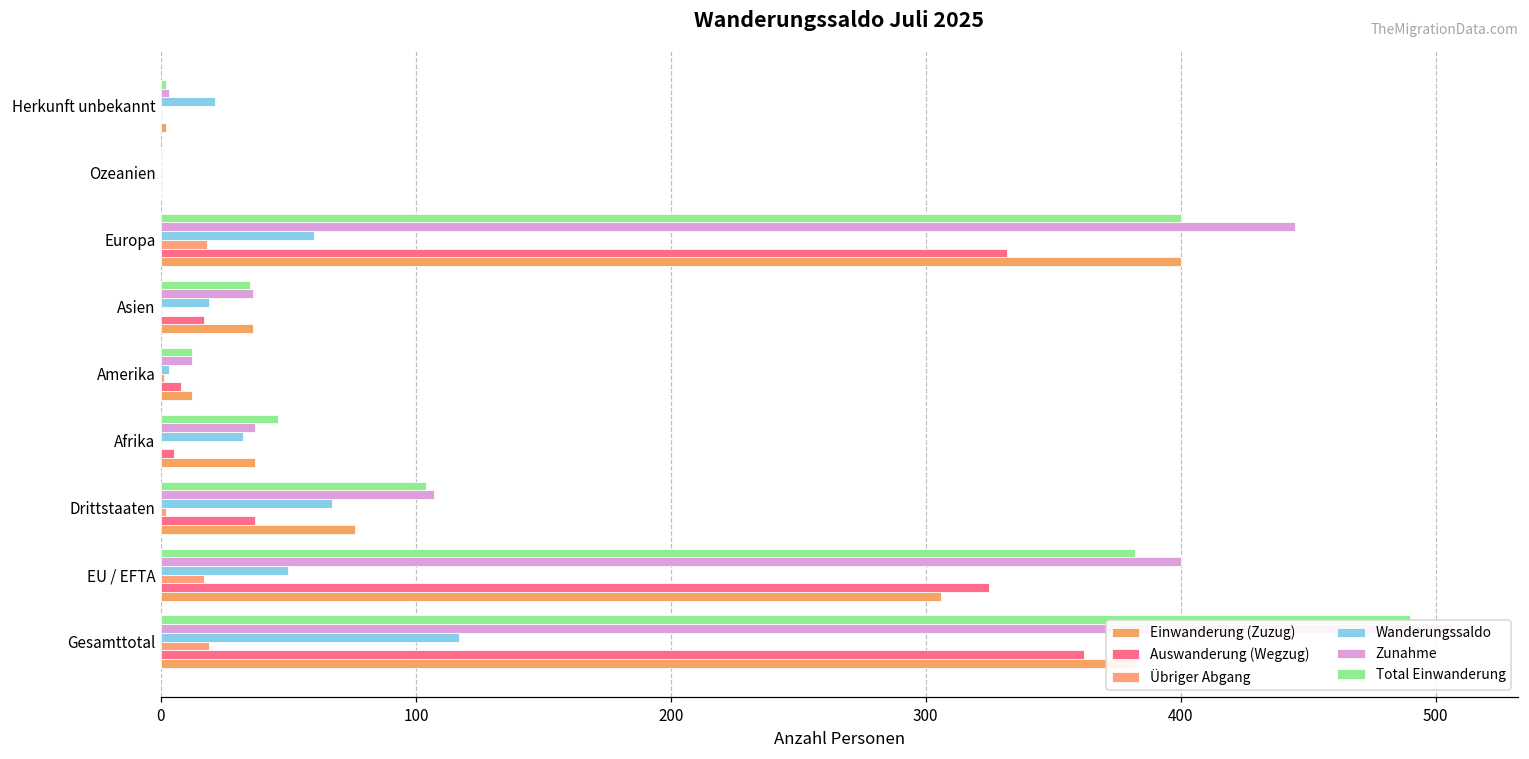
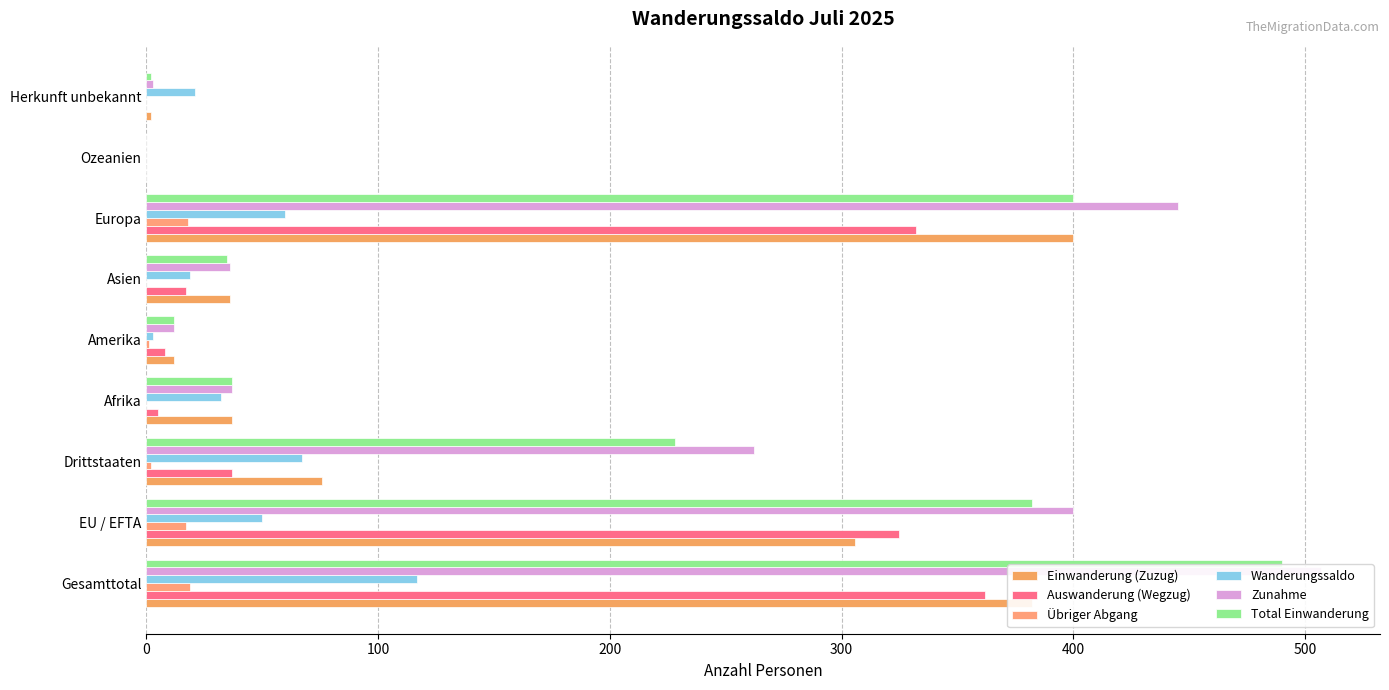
Total Einwanderung, Afrika: 46 -> 37
Total Einwanderung, Drittstaaten: 104 -> 228
Zunahme, Drittstaaten: 107 -> 262
